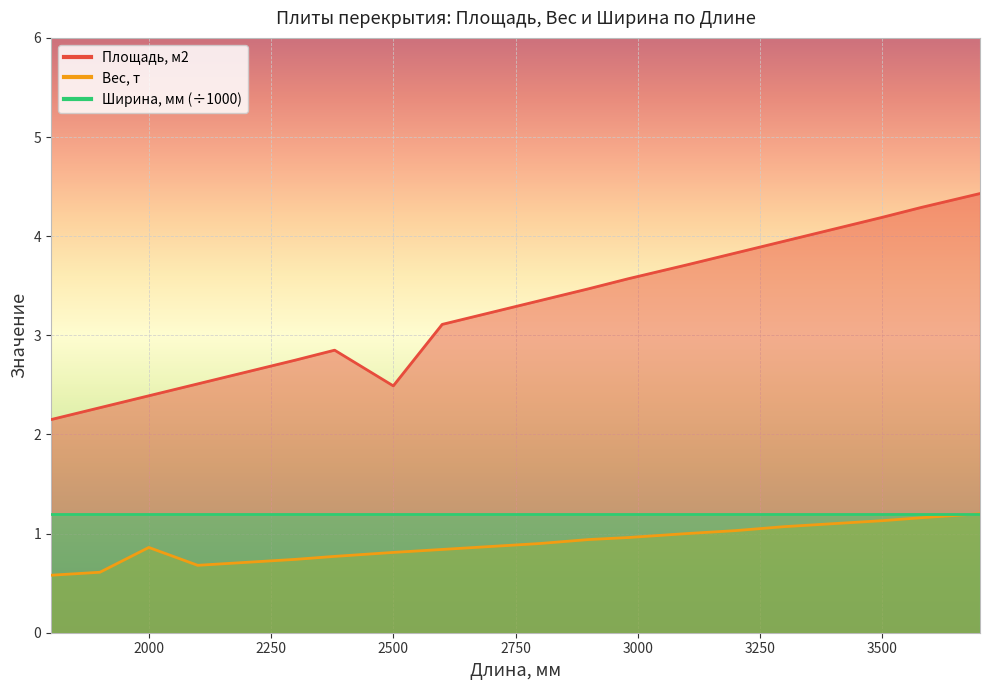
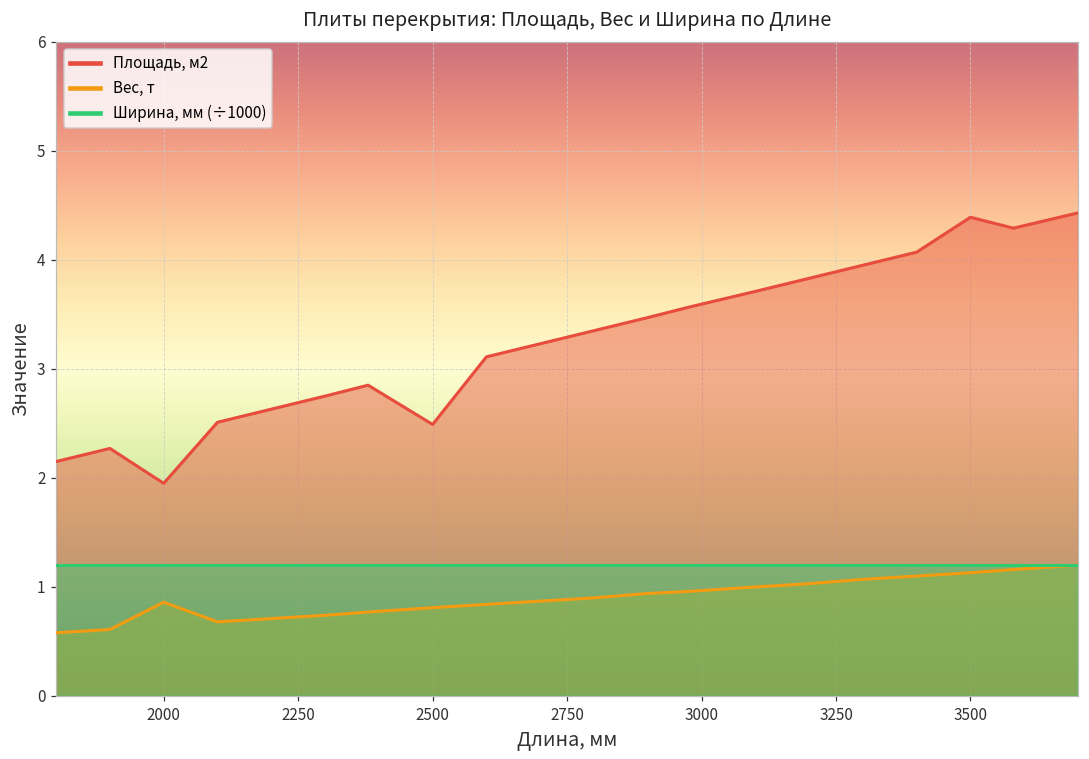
Площадь, м2, 2000: 2.4 -> 2.0
Площадь, м2, 3500: 4.2 -> 4.4
